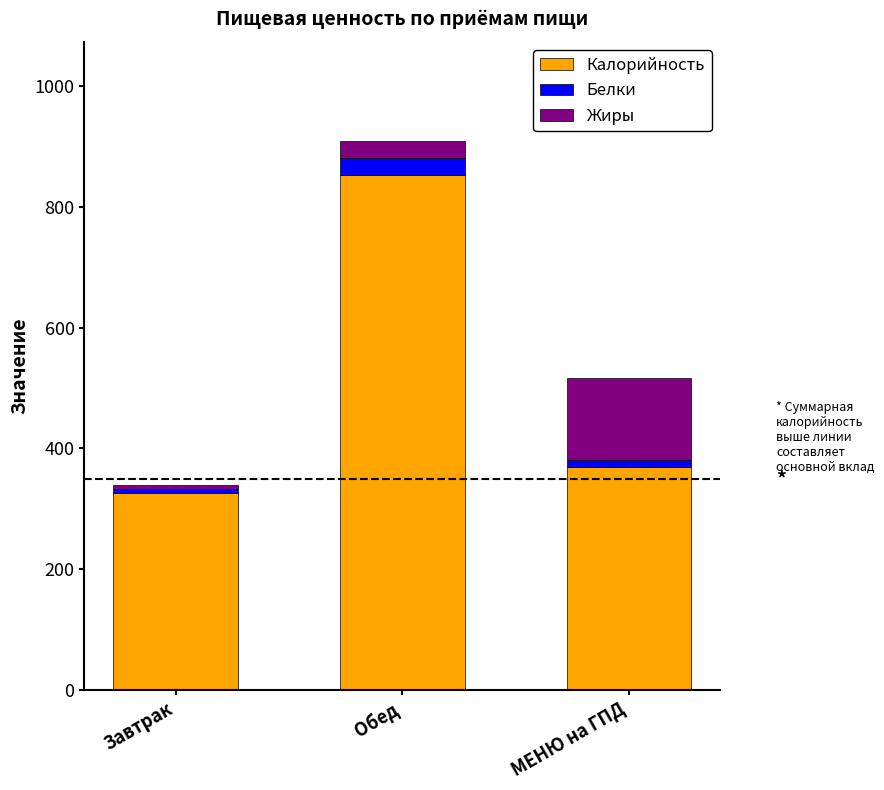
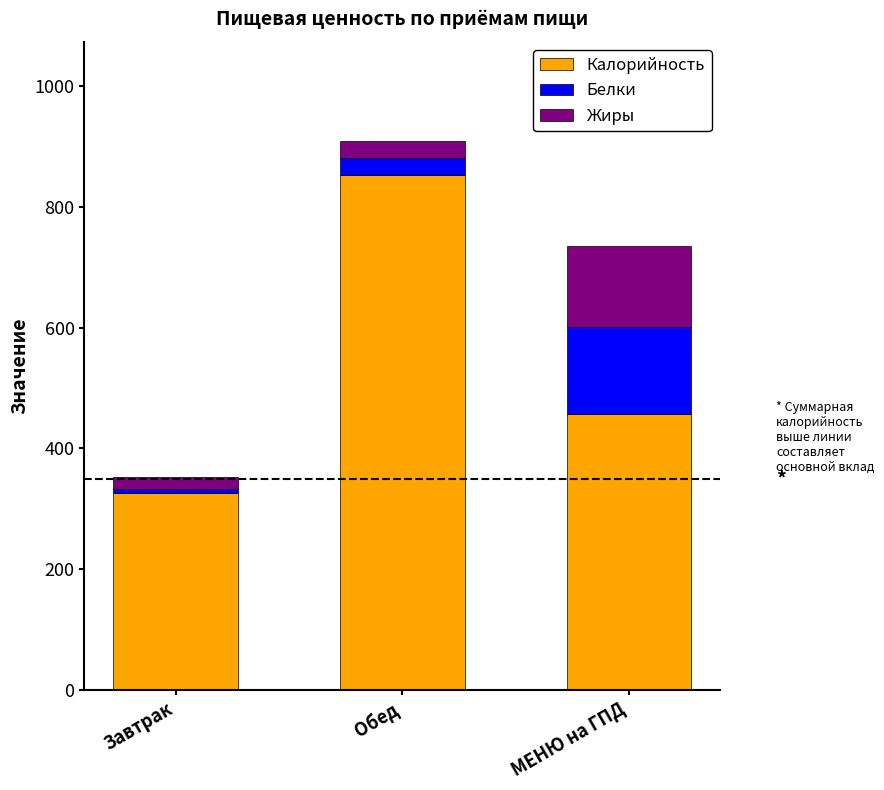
Жиры, Завтрак: 10 -> 20
Калорийность, МЕНЮ на ГПД: 370 -> 460
Белки, МЕНЮ на ГПД: 10 -> 140
